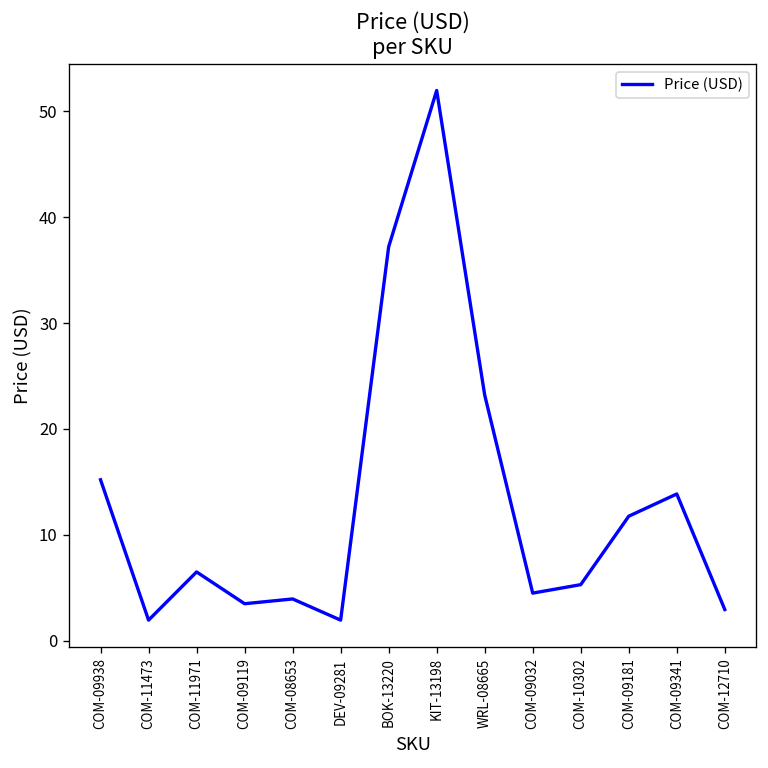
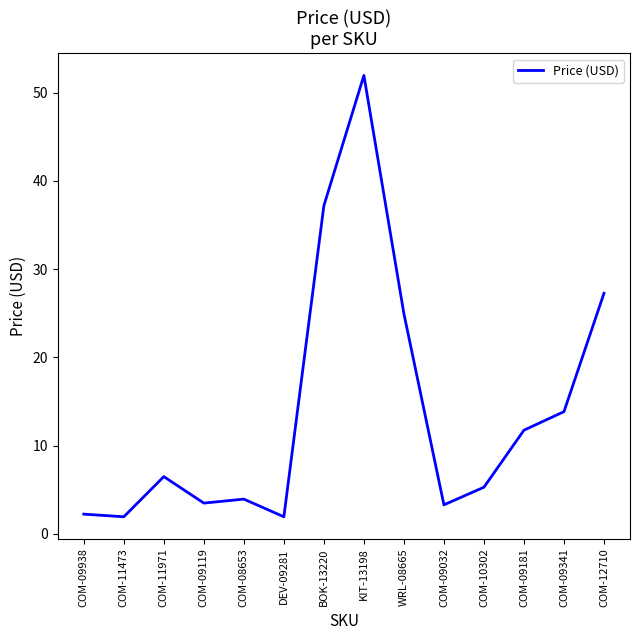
COM-09938: 15 -> 2
WRL-08665: 23 -> 25
COM-09032: 5 -> 3
COM-12710: 3 -> 27
